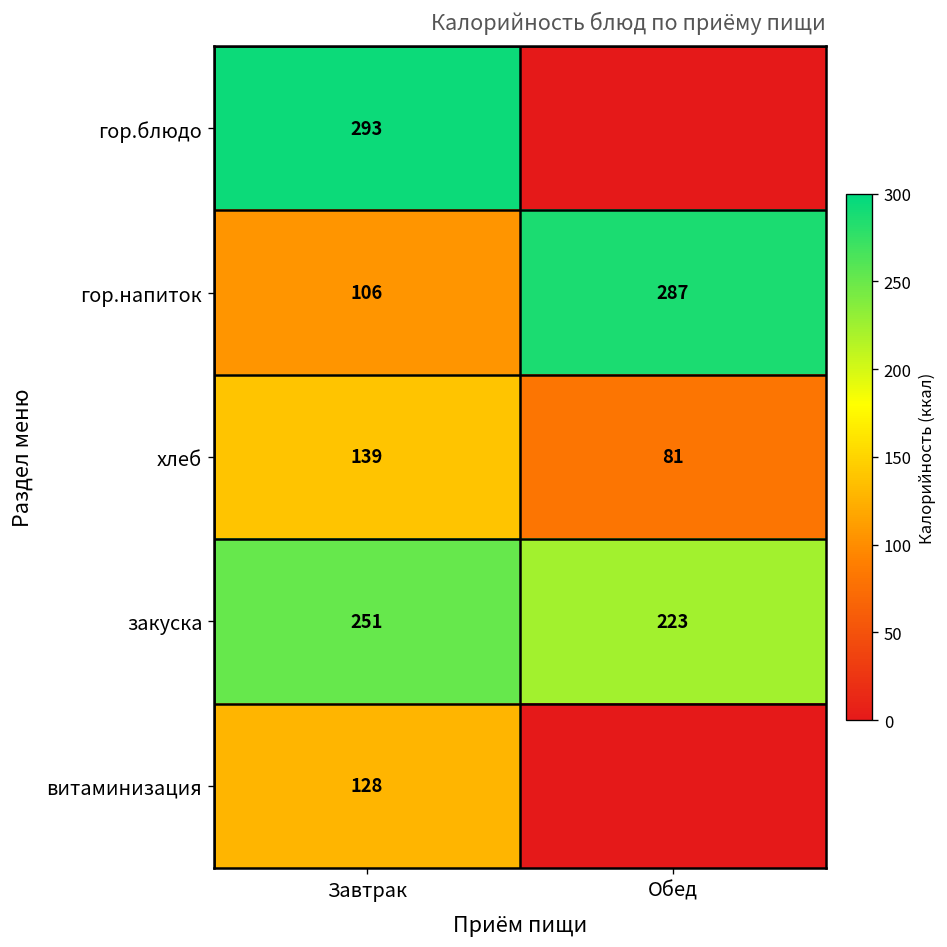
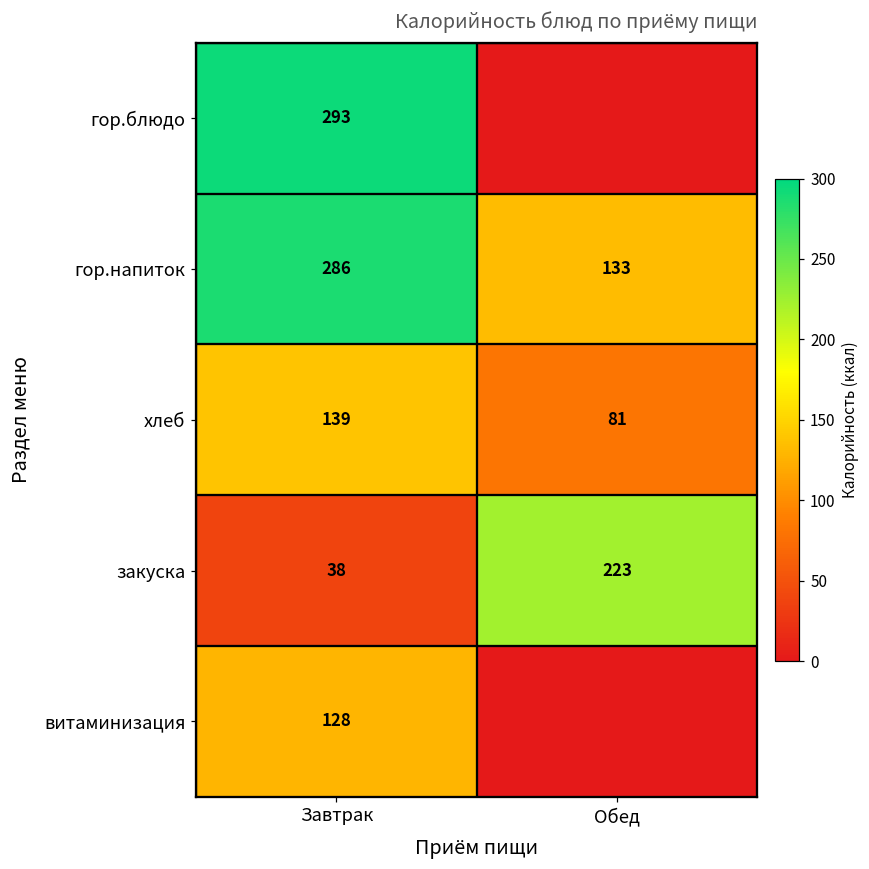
гор.напиток, Завтрак: 106 -> 286
гор.напиток, Обед: 287 -> 133
закуска, Завтрак: 251 -> 38
